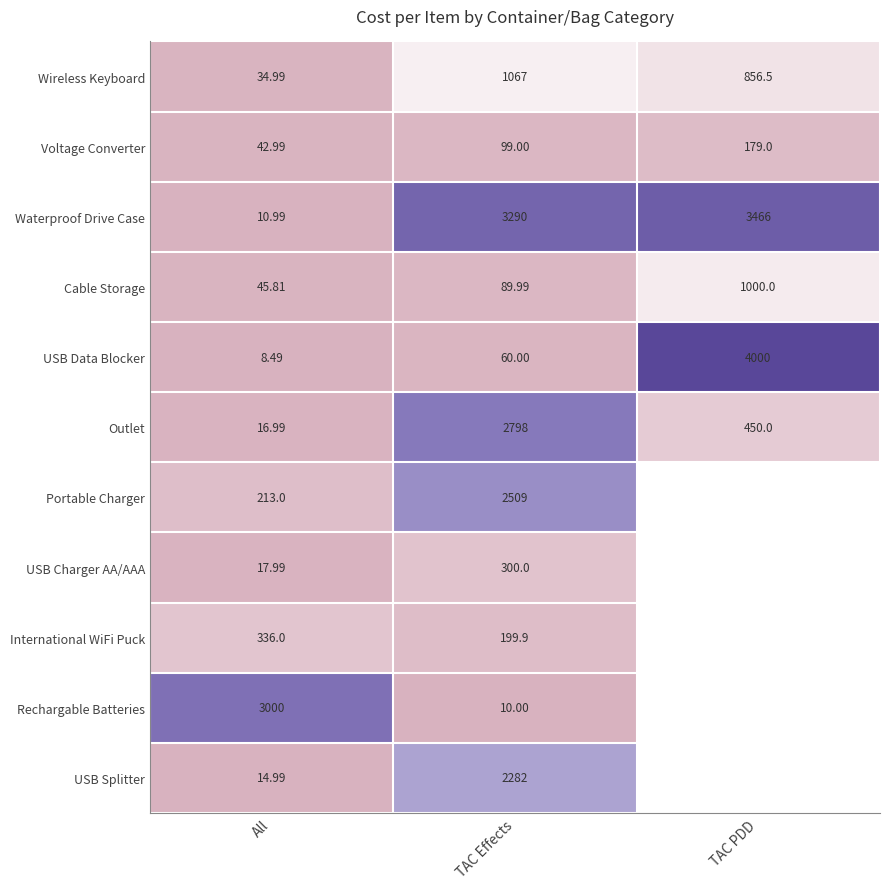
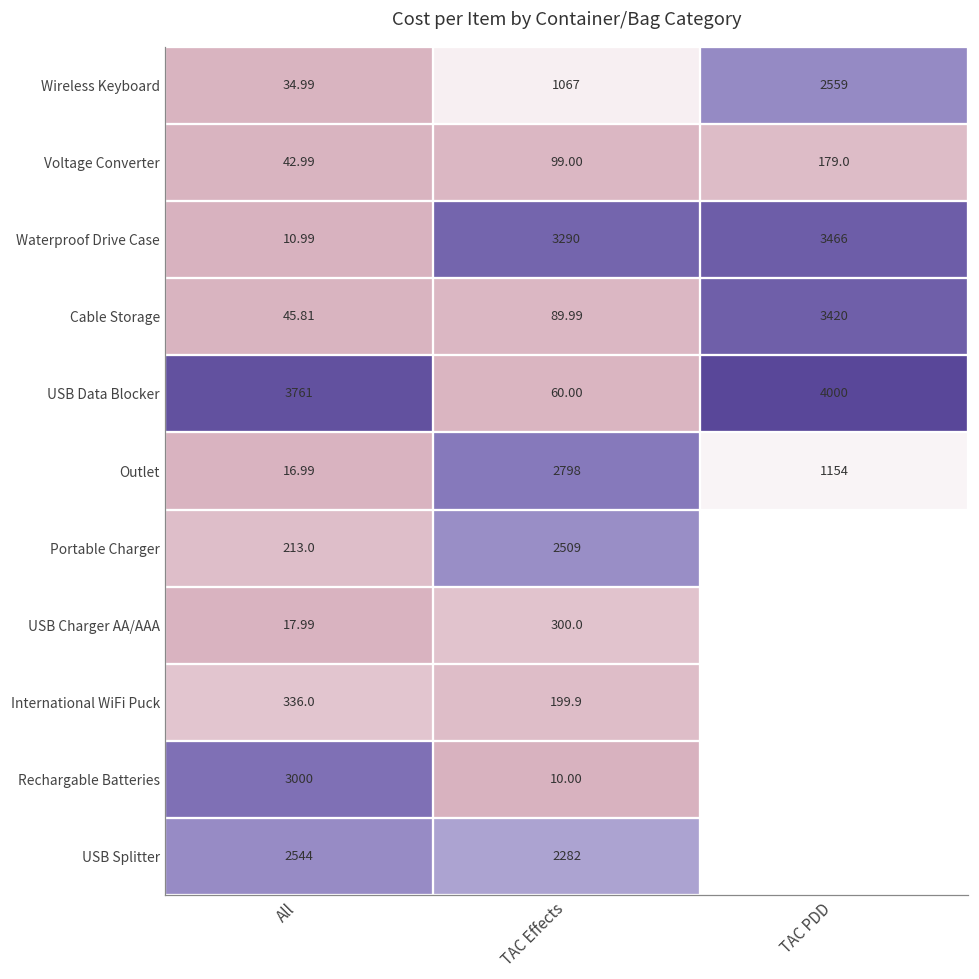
Wireless Keyboard, TAC PDD: 856.5 -> 2559
Cable Storage, TAC PDD: 1000.0 -> 3420
USB Data Blocker, All: 8.49 -> 3761
Outlet, TAC PDD: 450.0 -> 1154
USB Splitter, All: 14.99 -> 2544
